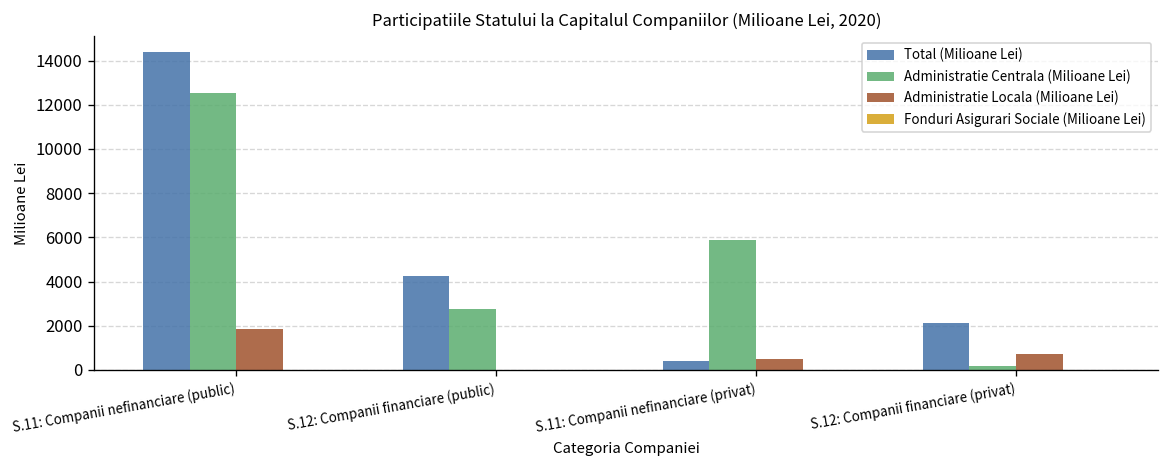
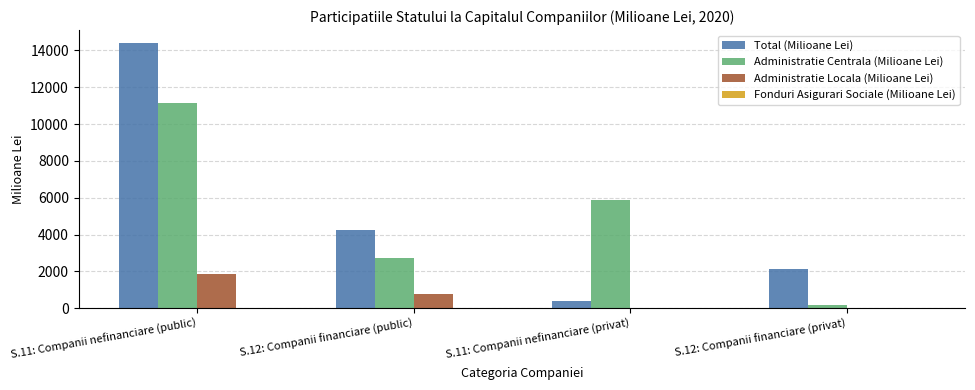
Administratie Centrala (Milioane Lei), S.11: Companii nefinanciare (public): 12500 -> 11100
Administratie Locala (Milioane Lei), S.12: Companii financiare (public): 0 -> 800
Administratie Locala (Milioane Lei), S.11: Companii nefinanciare (privat): 500 -> 0
Administratie Locala (Milioane Lei), S.12: Companii financiare (privat): 700 -> 0
